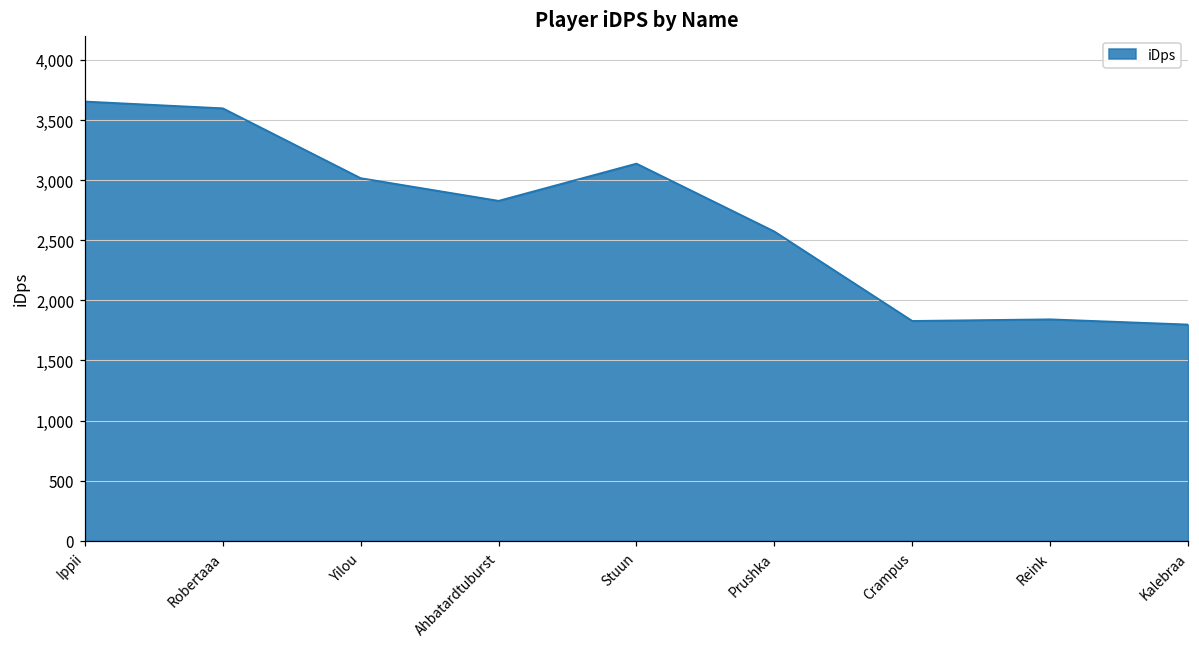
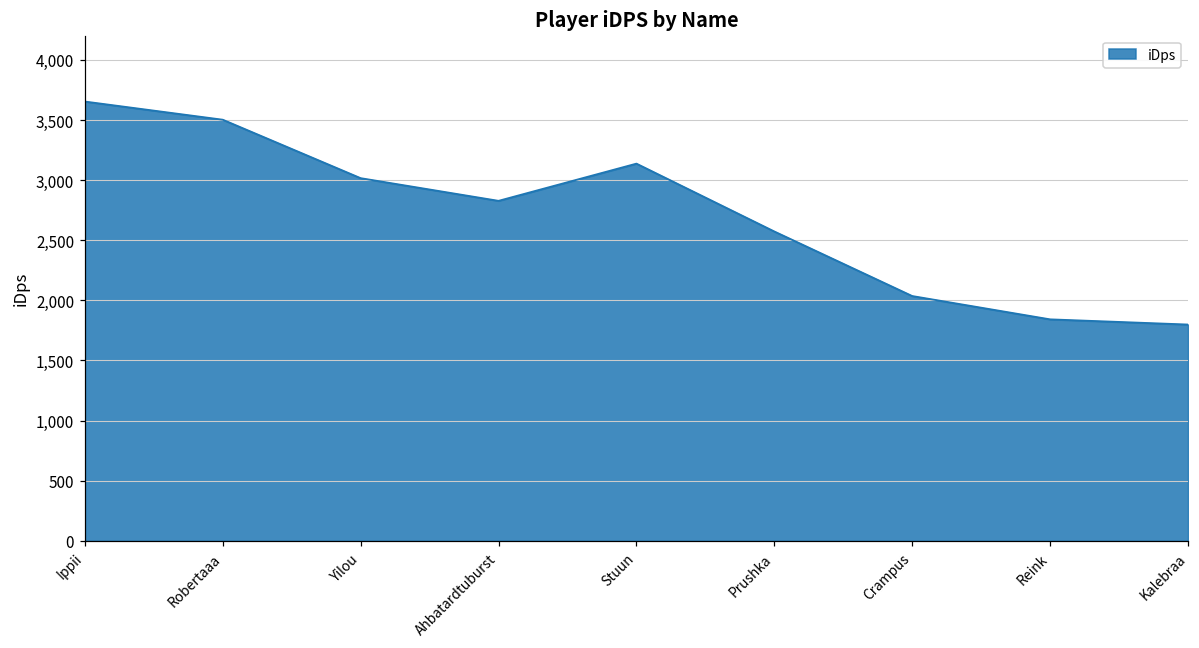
Robertaaa: 3,600 -> 3,500
Crampus: 1,830 -> 2,040
